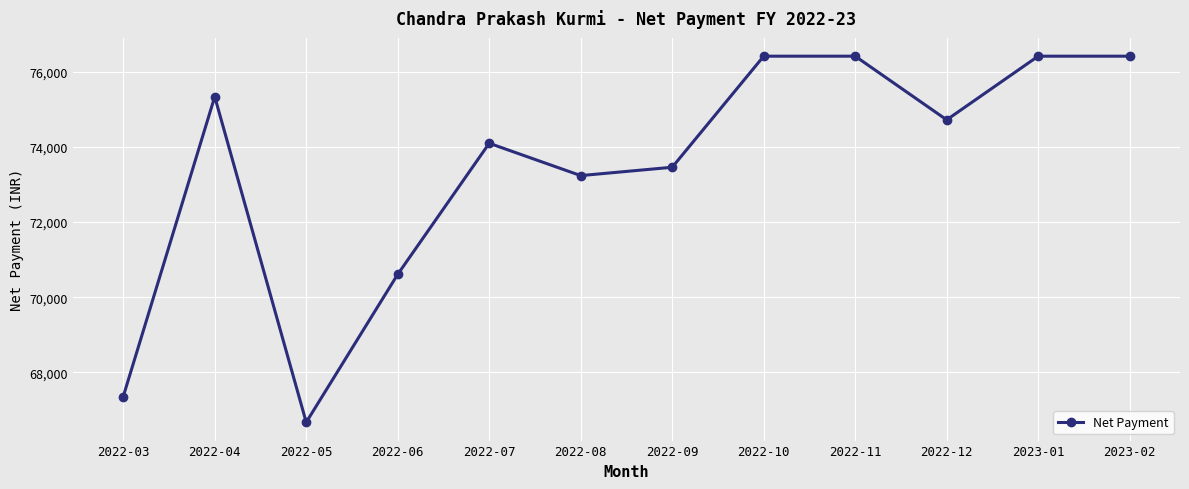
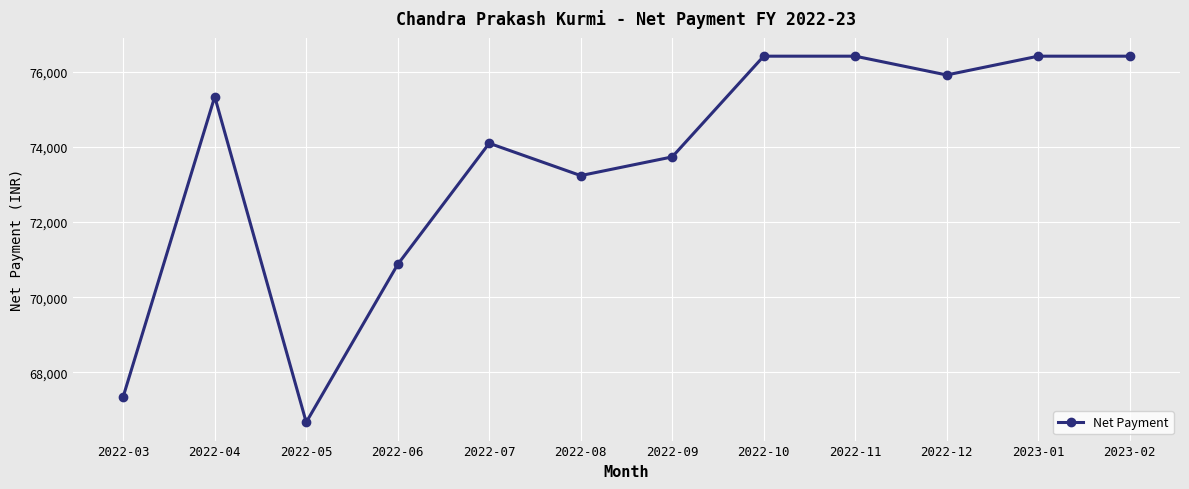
2022-06: 70,600 -> 70,900
2022-09: 73,500 -> 73,700
2022-12: 74,700 -> 75,900
